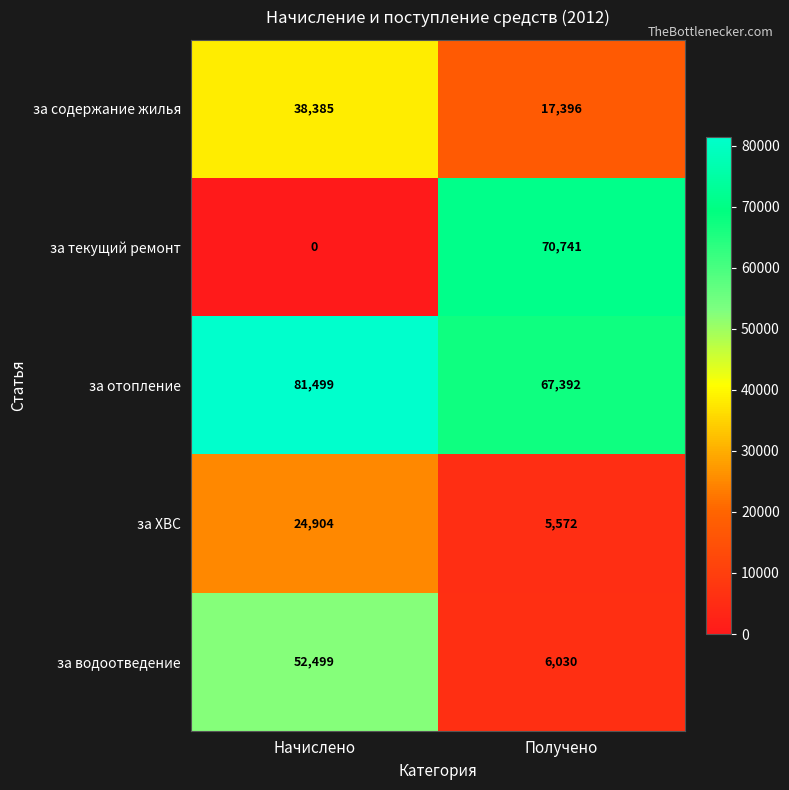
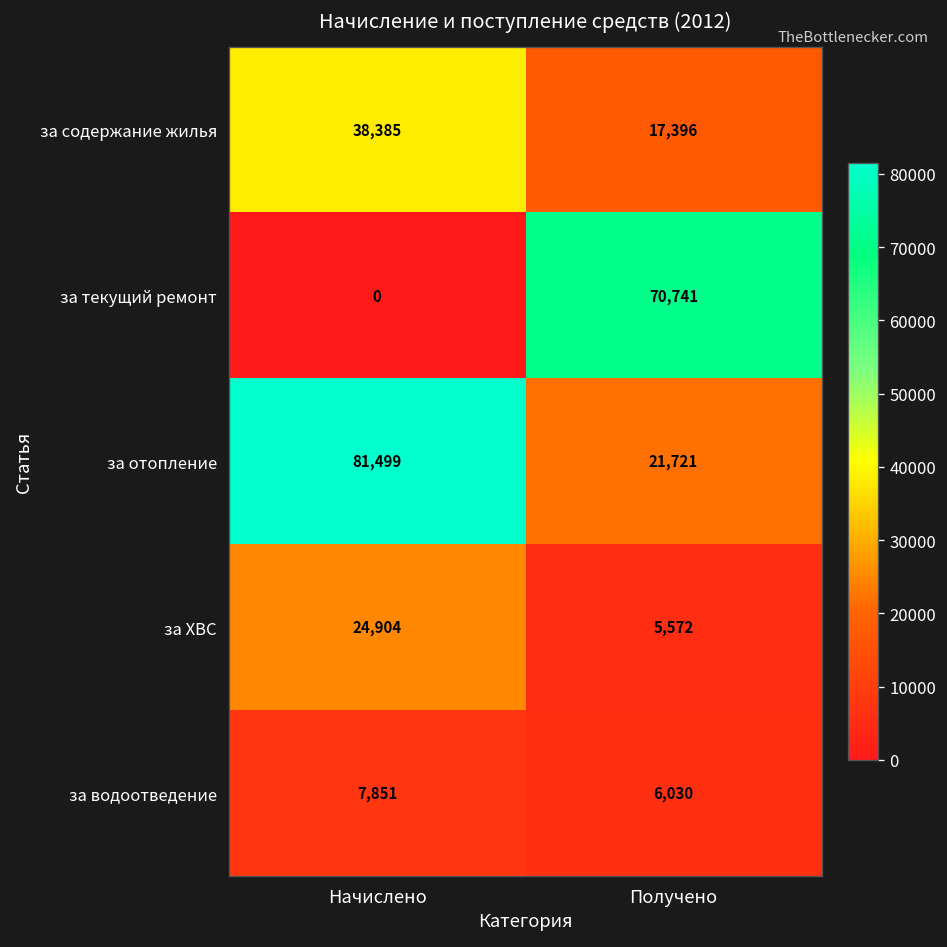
за отопление, Получено: 67,392 -> 21,721
за водоотведение, Начислено: 52,499 -> 7,851
